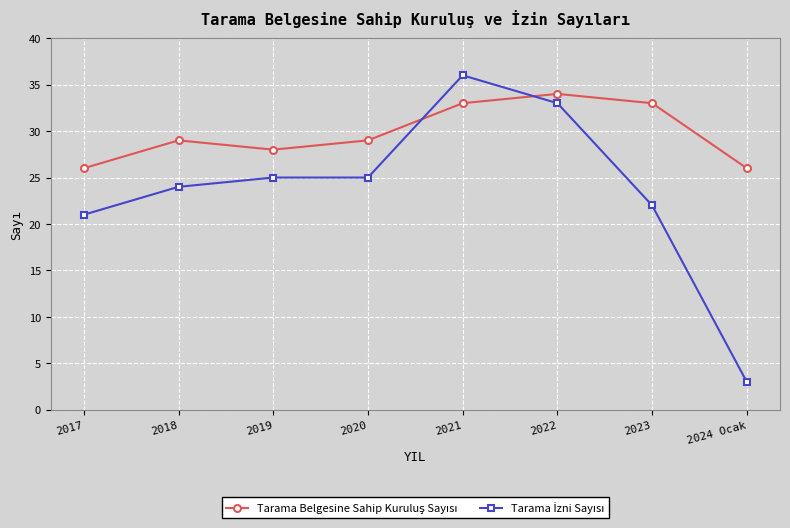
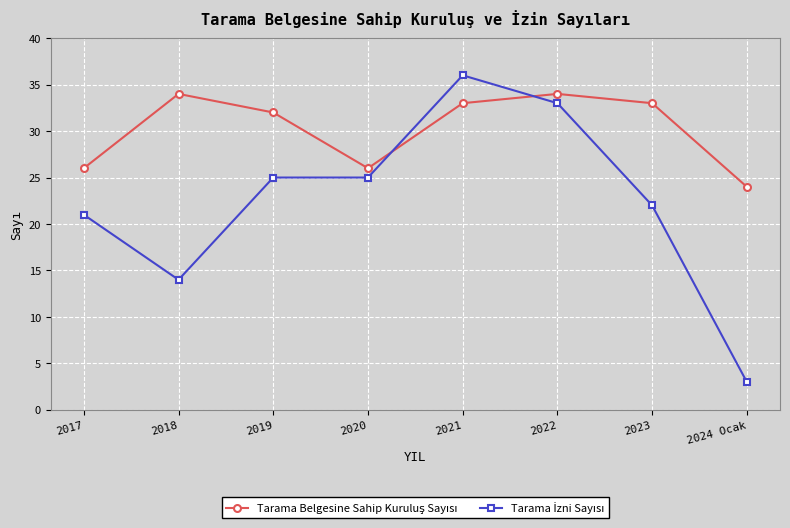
Tarama Belgesine Sahip Kuruluş Sayısı, 2018: 29 -> 34
Tarama İzni Sayısı, 2018: 24 -> 14
Tarama Belgesine Sahip Kuruluş Sayısı, 2019: 28 -> 32
Tarama Belgesine Sahip Kuruluş Sayısı, 2020: 29 -> 26
Tarama Belgesine Sahip Kuruluş Sayısı, 2024 Ocak: 26 -> 24
